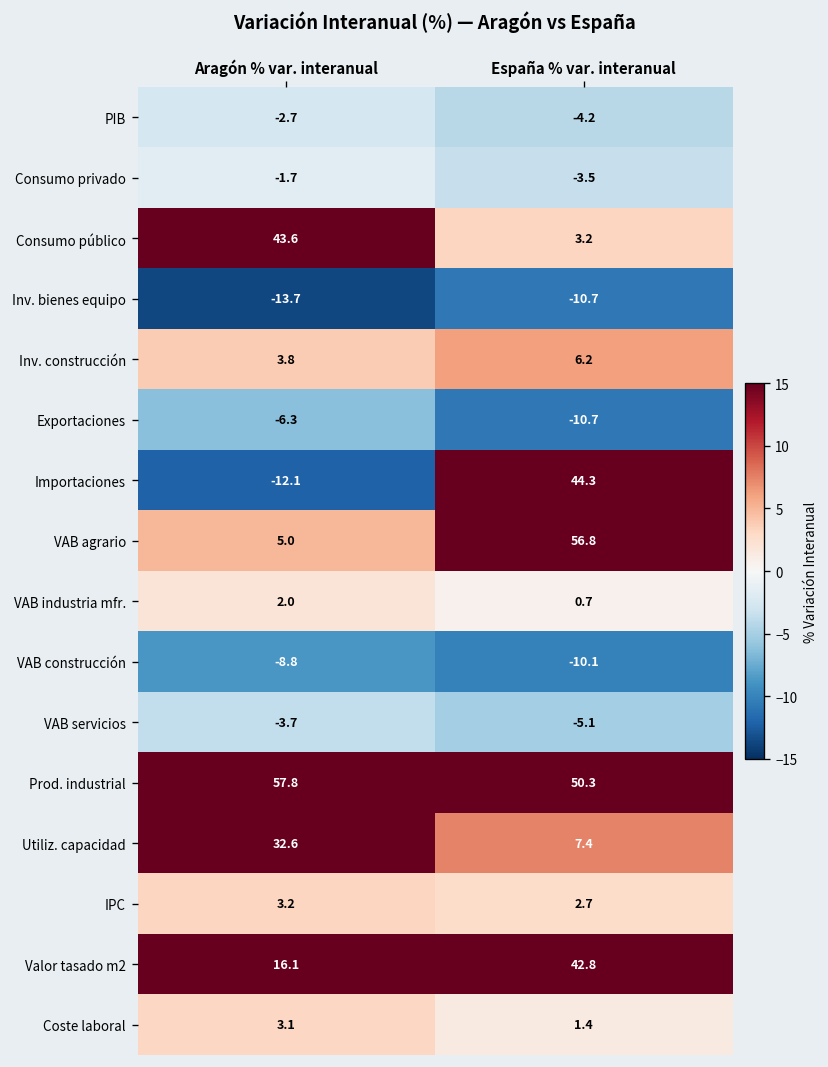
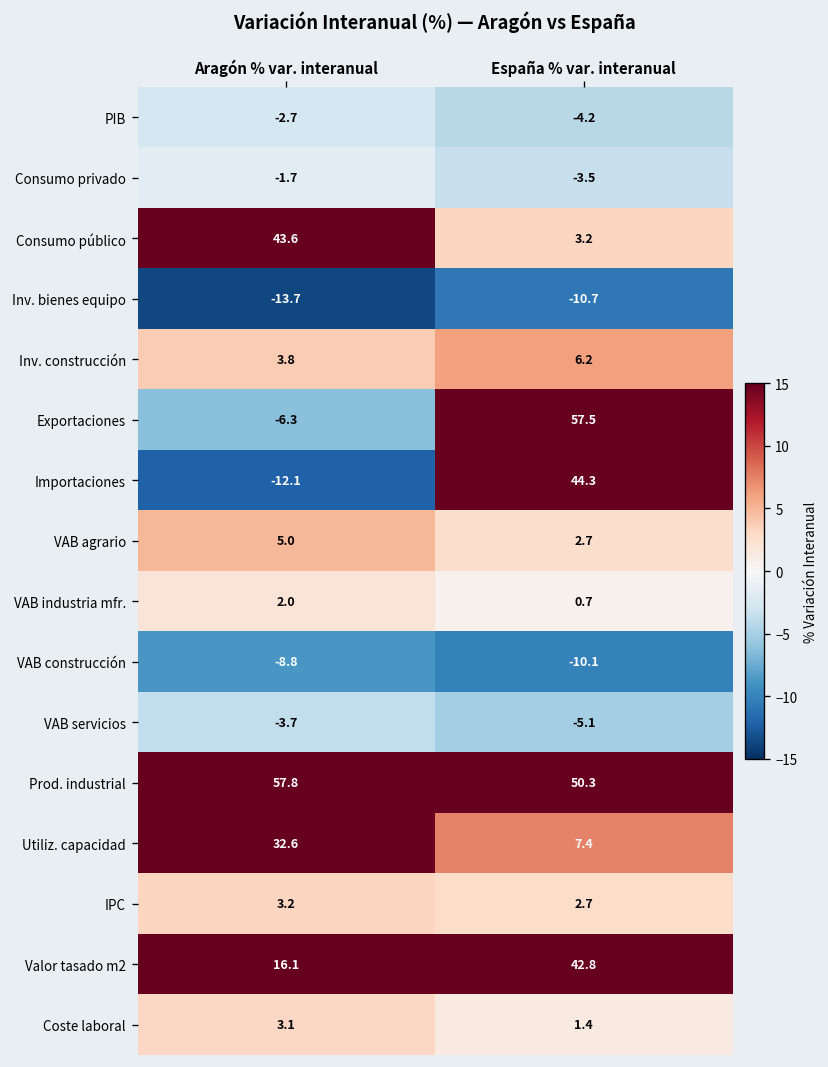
Exportaciones, España % var. interanual: -10.7 -> 57.5
VAB agrario, España % var. interanual: 56.8 -> 2.7
